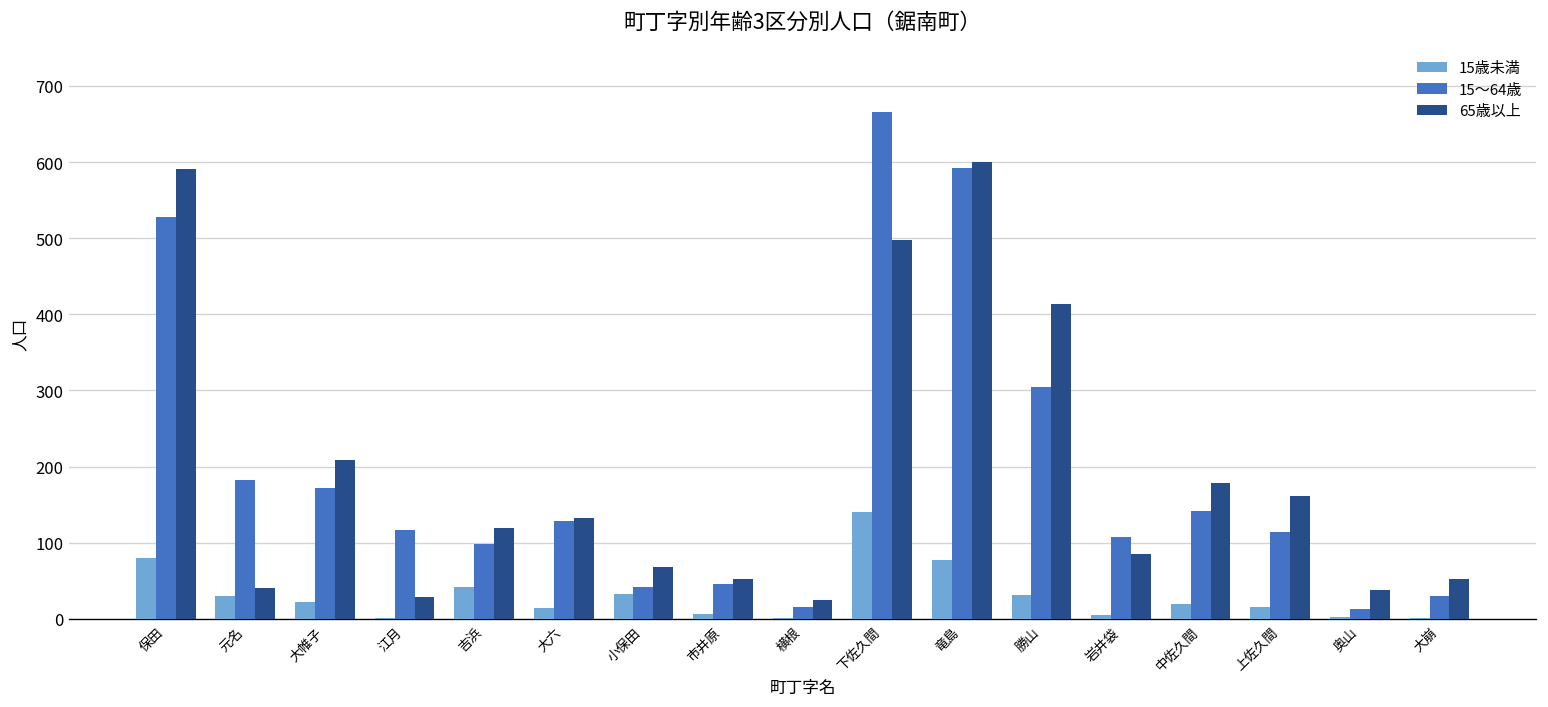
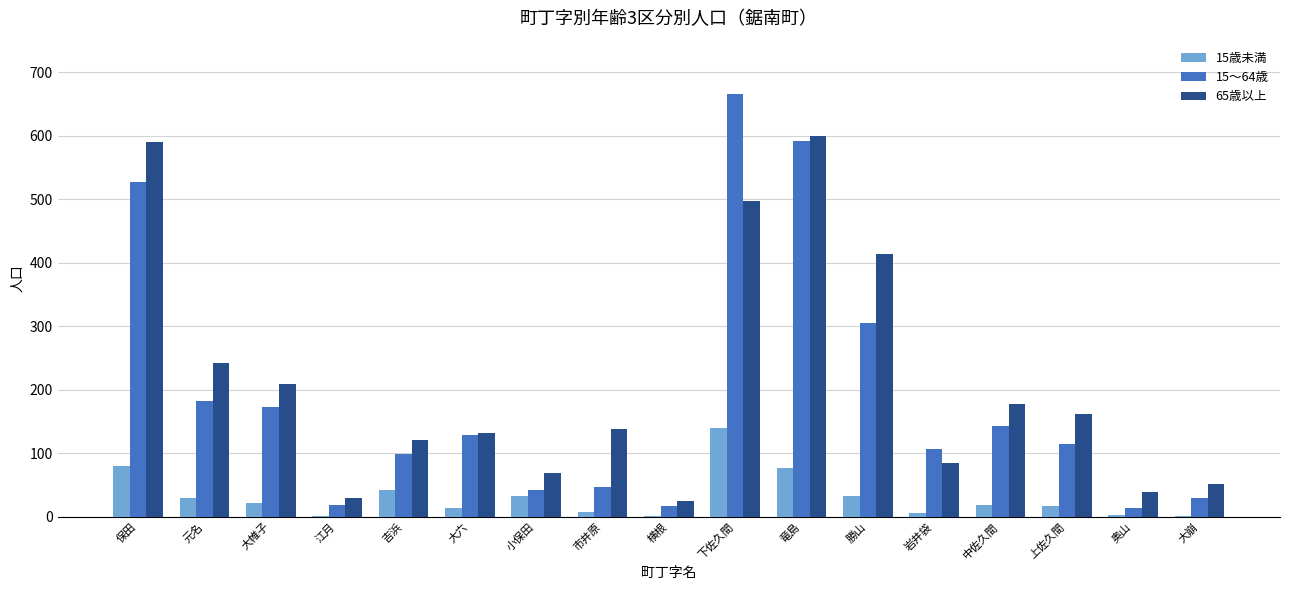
65歳以上, 元名: 40 -> 240
15～64歳, 江月: 120 -> 20
65歳以上, 市井原: 50 -> 140
